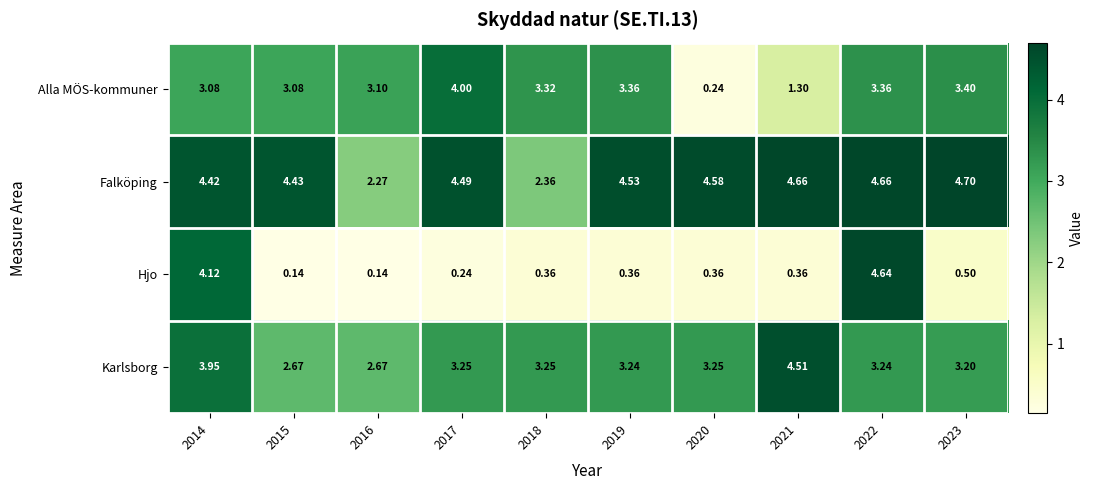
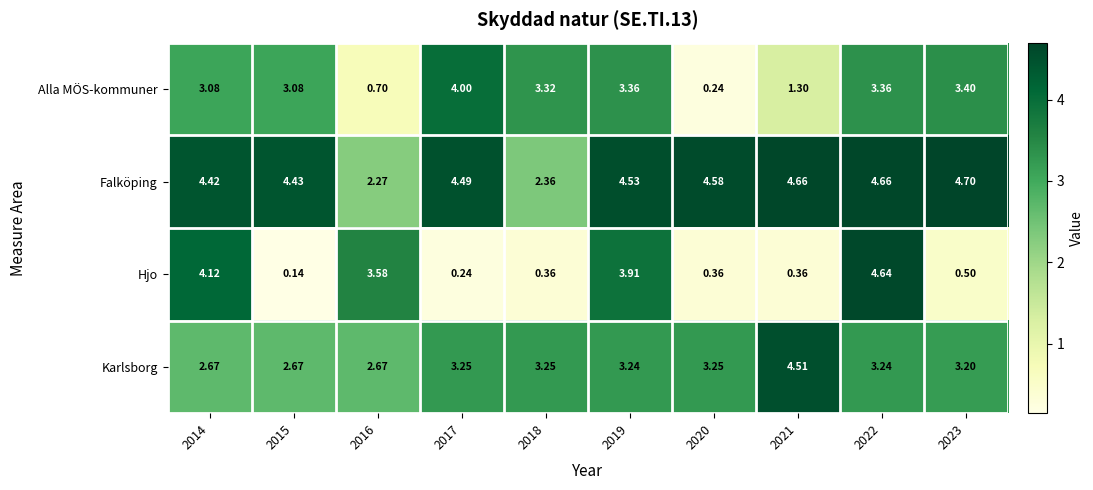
Alla MÖS-kommuner, 2016: 3.10 -> 0.70
Hjo, 2016: 0.14 -> 3.58
Hjo, 2019: 0.36 -> 3.91
Karlsborg, 2014: 3.95 -> 2.67
